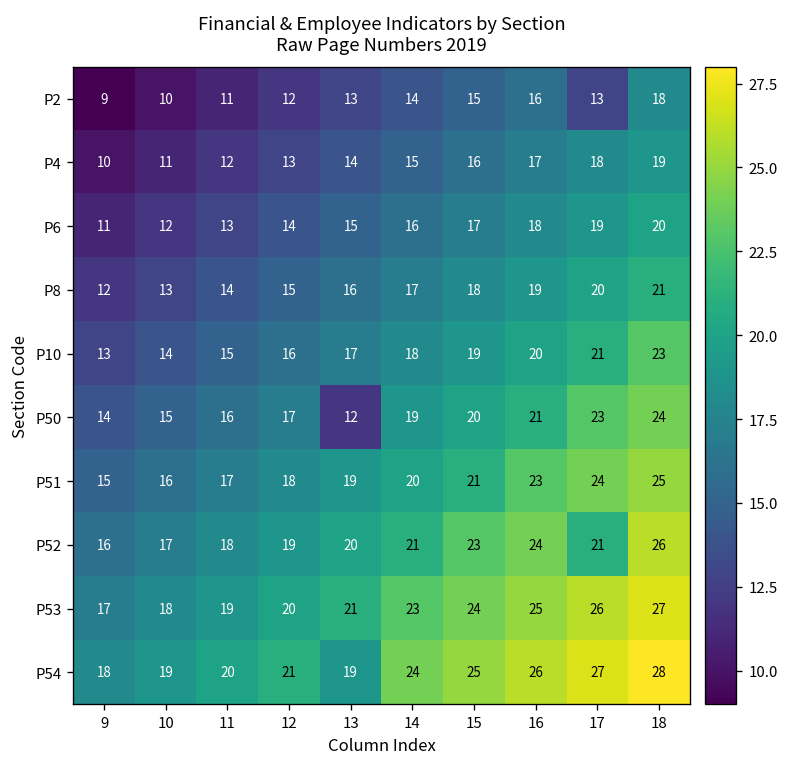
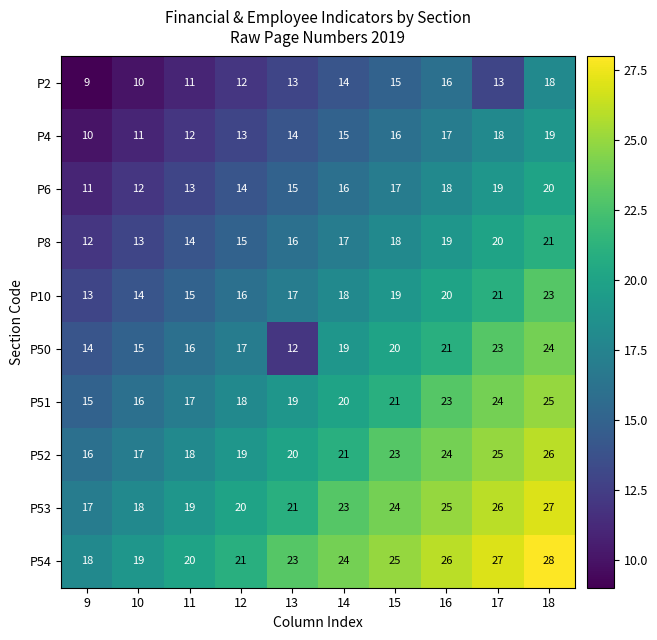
P52, 17: 21 -> 25
P54, 13: 19 -> 23
